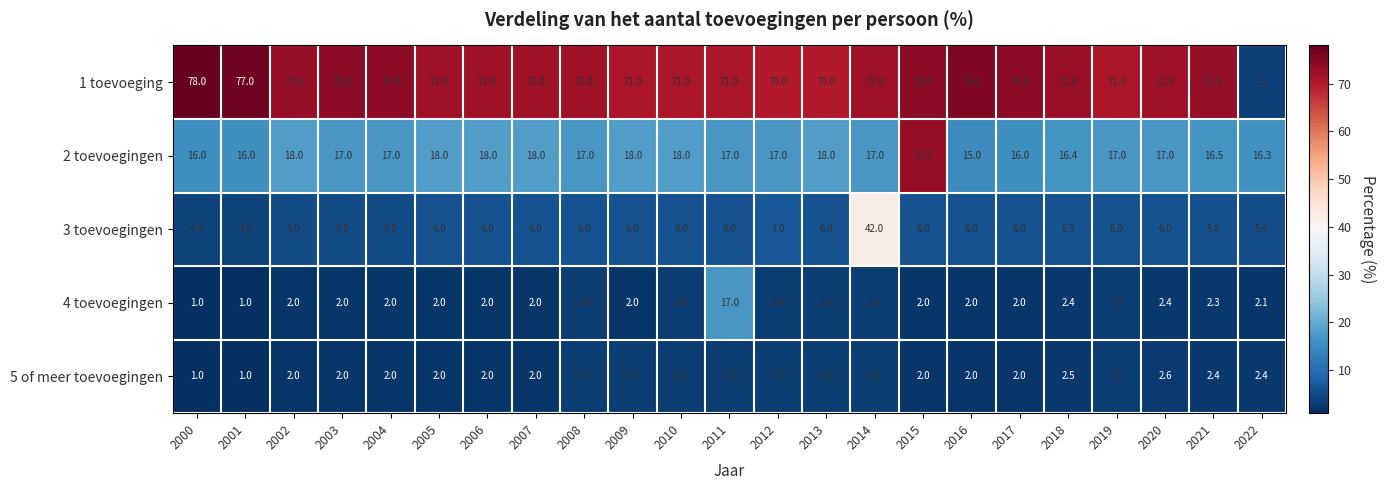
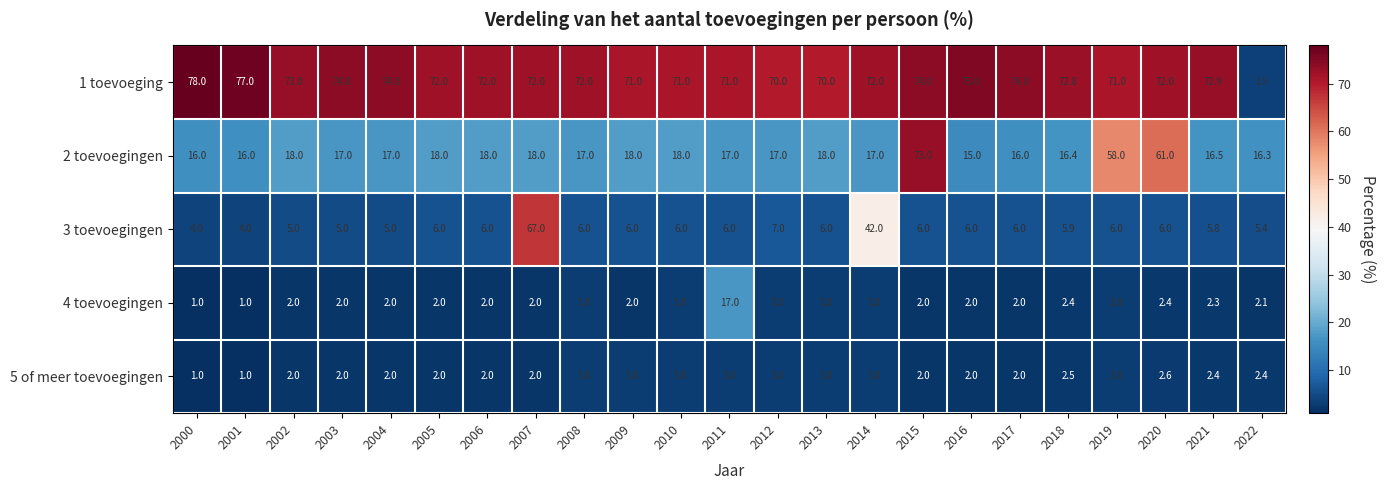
2 toevoegingen, 2019: 17.0 -> 58.0
2 toevoegingen, 2020: 17.0 -> 61.0
3 toevoegingen, 2007: 6.0 -> 67.0
